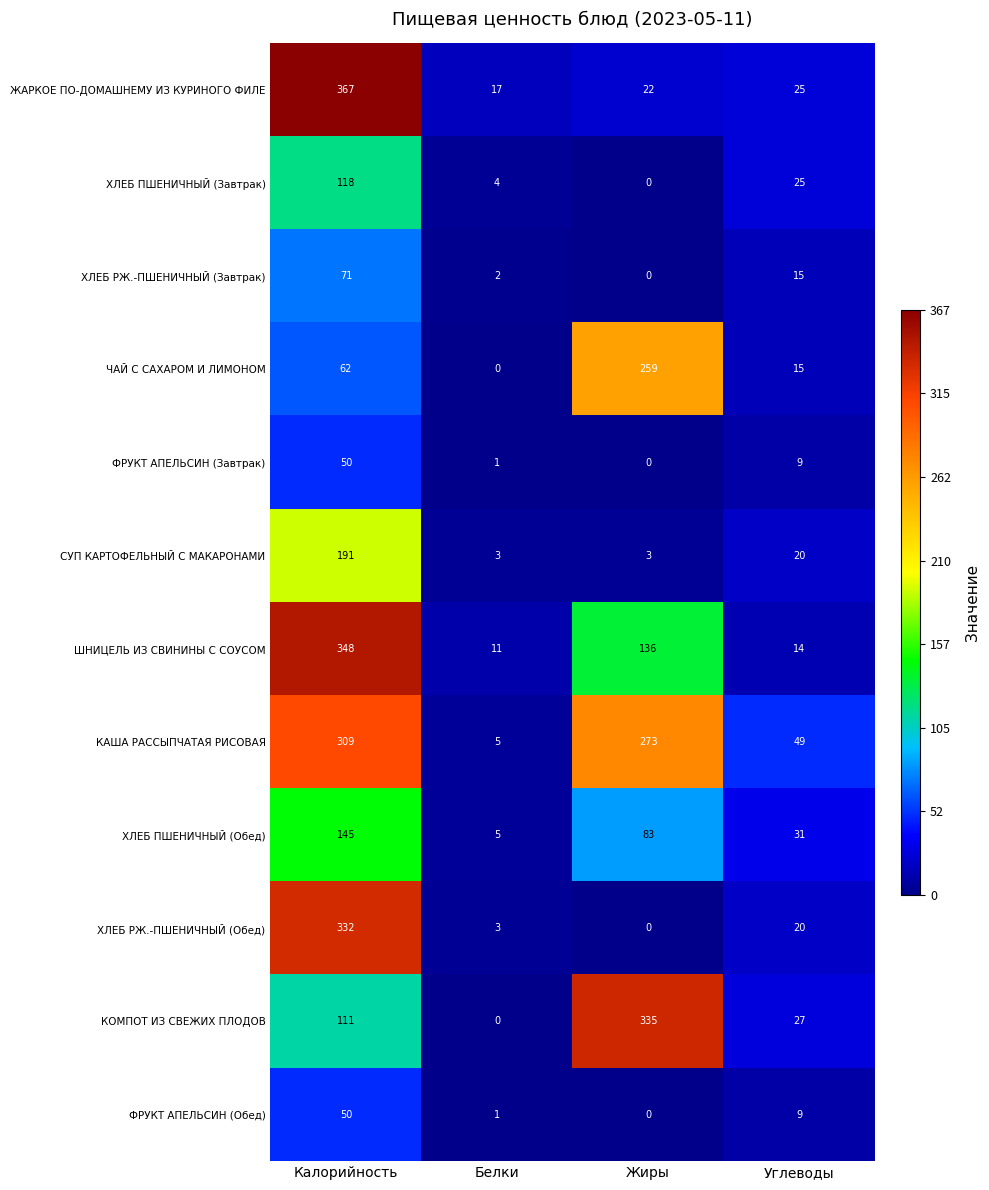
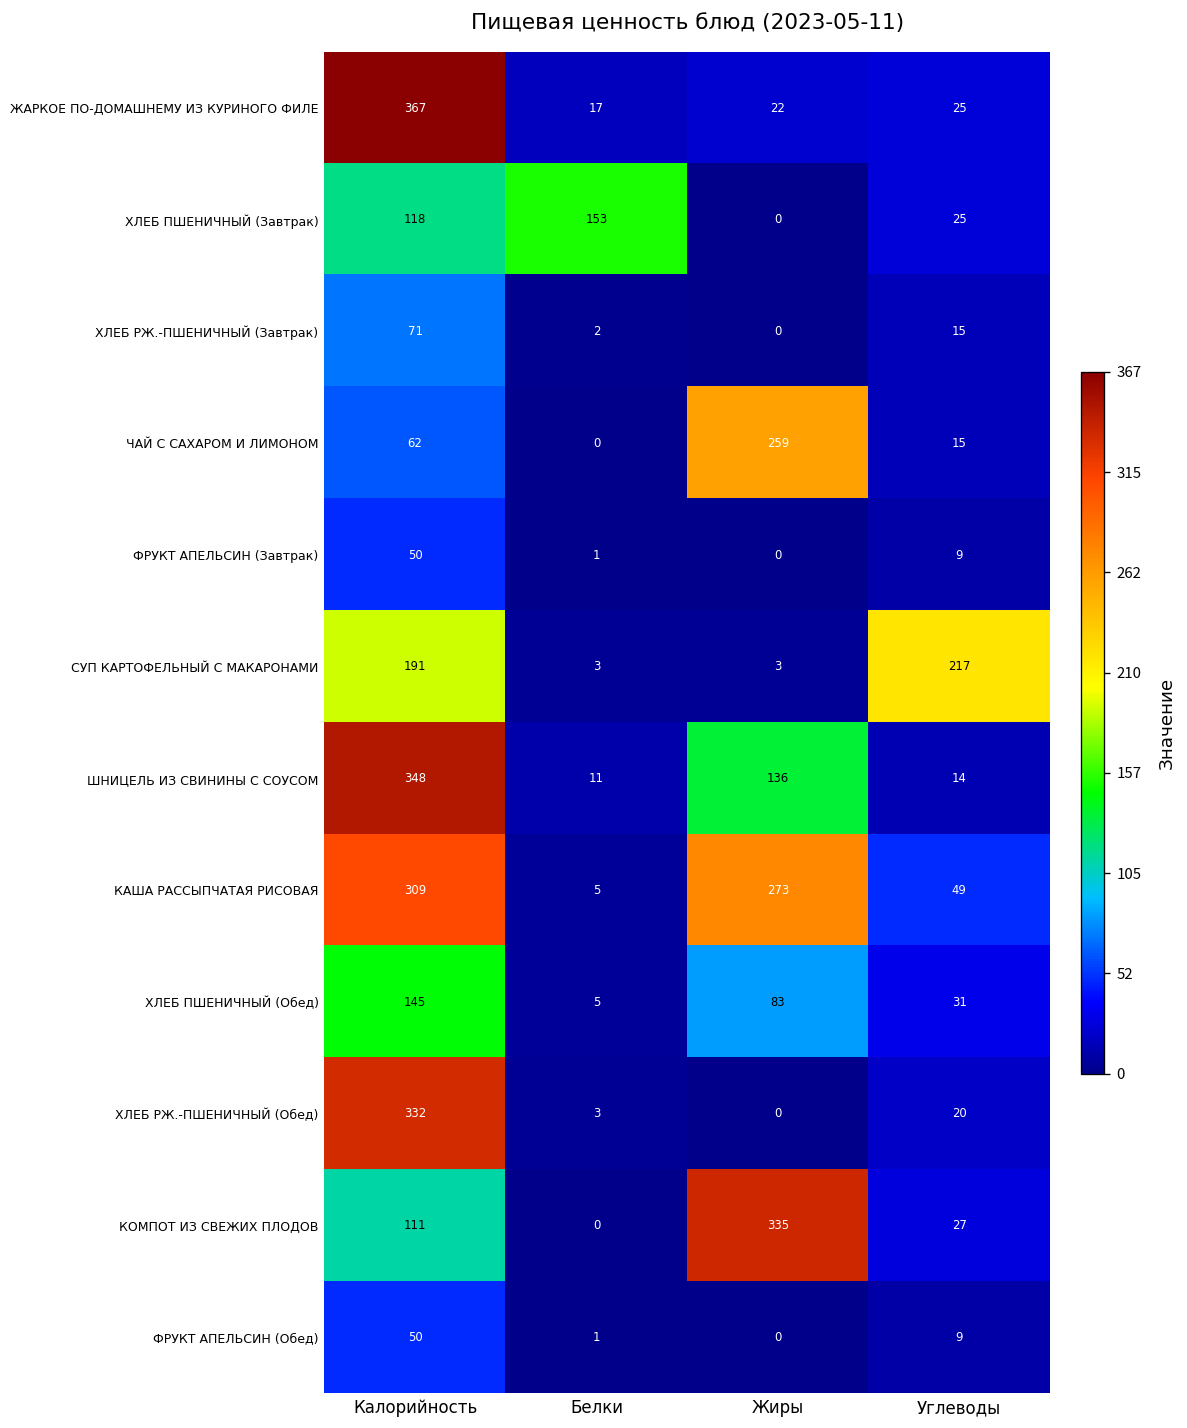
ХЛЕБ ПШЕНИЧНЫЙ (Завтрак), Белки: 4 -> 153
СУП КАРТОФЕЛЬНЫЙ С МАКАРОНАМИ, Углеводы: 20 -> 217
